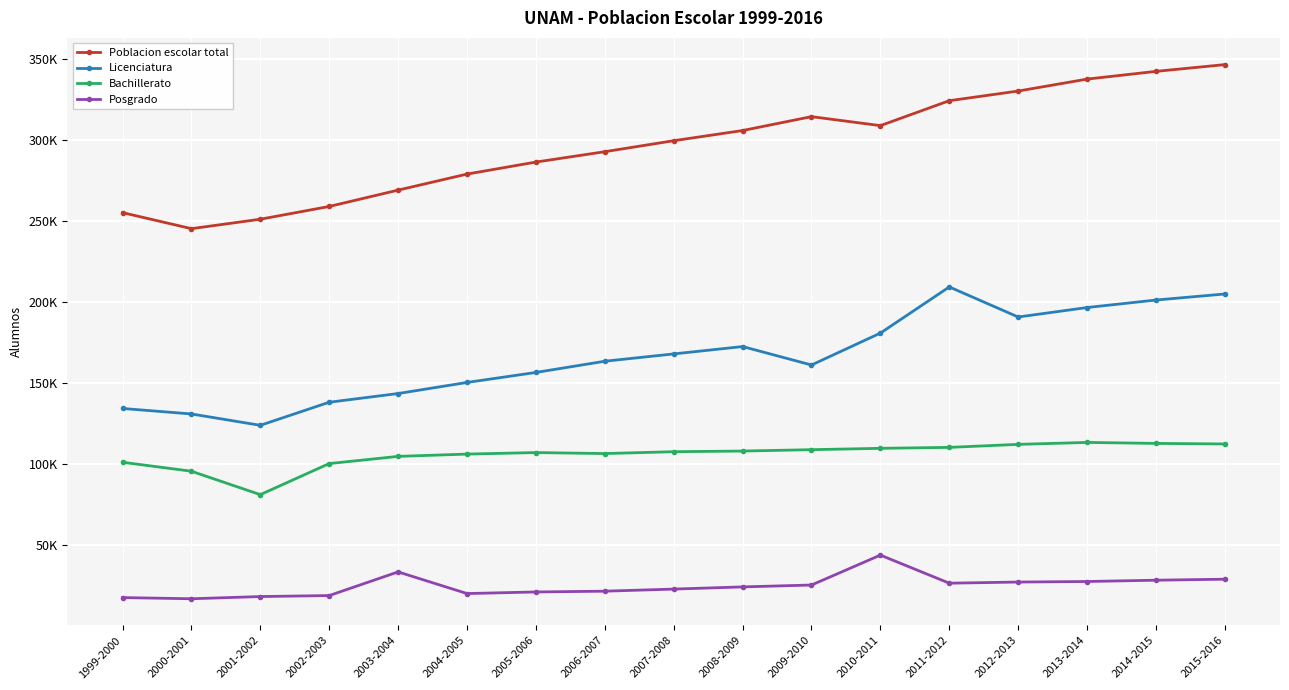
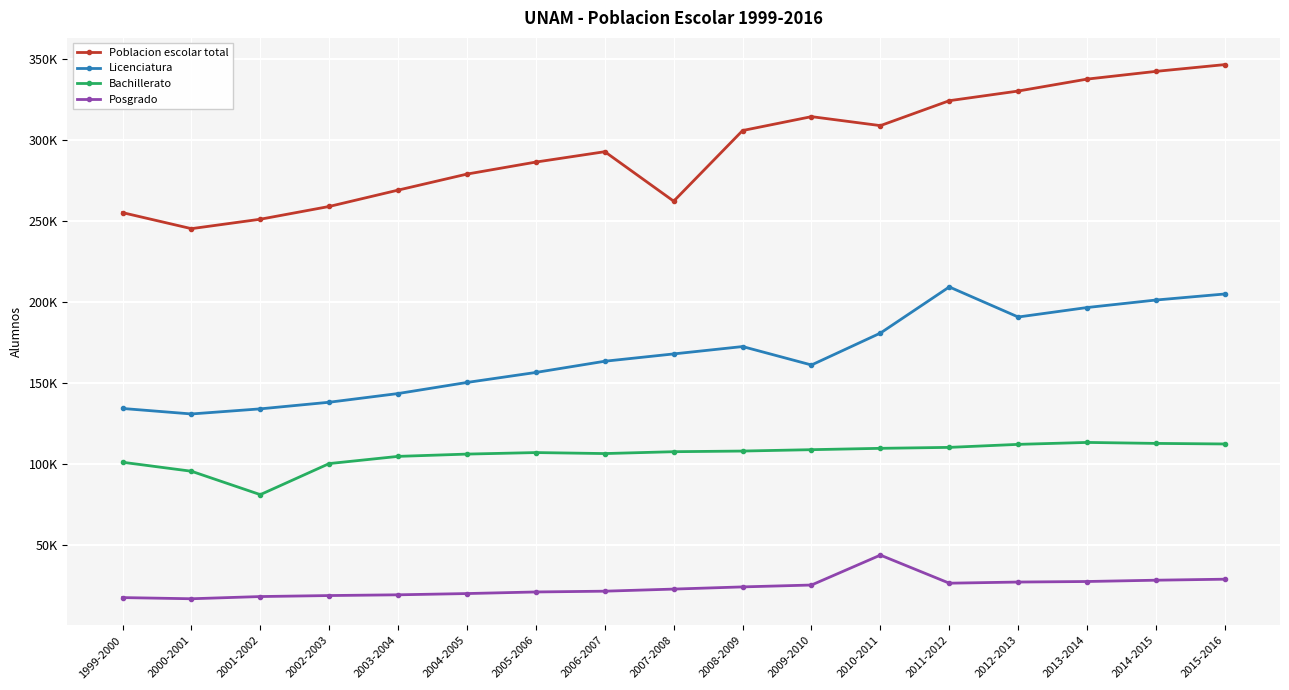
Licenciatura, 2001-2002: 124000 -> 134000
Posgrado, 2003-2004: 33000 -> 19000
Poblacion escolar total, 2007-2008: 300000 -> 262000
